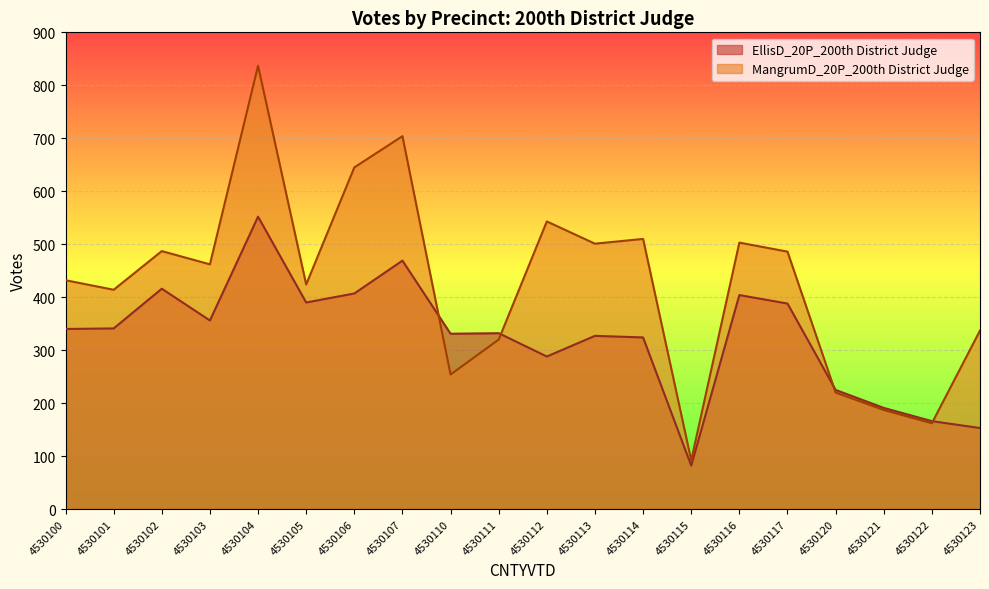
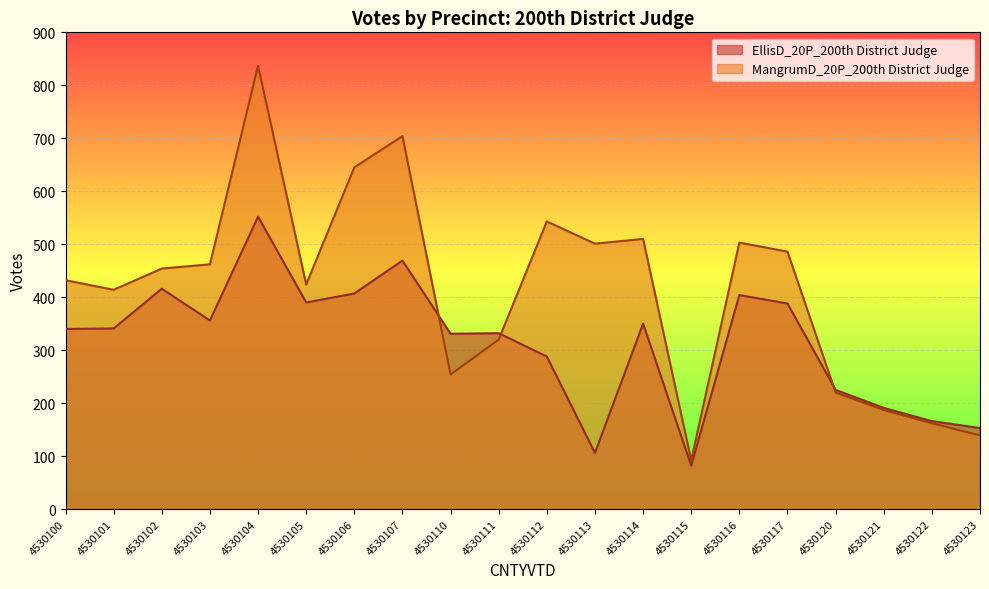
MangrumD_20P_200th District Judge, 4530102: 490 -> 450
EllisD_20P_200th District Judge, 4530113: 330 -> 110
EllisD_20P_200th District Judge, 4530114: 320 -> 350
MangrumD_20P_200th District Judge, 4530123: 340 -> 140
